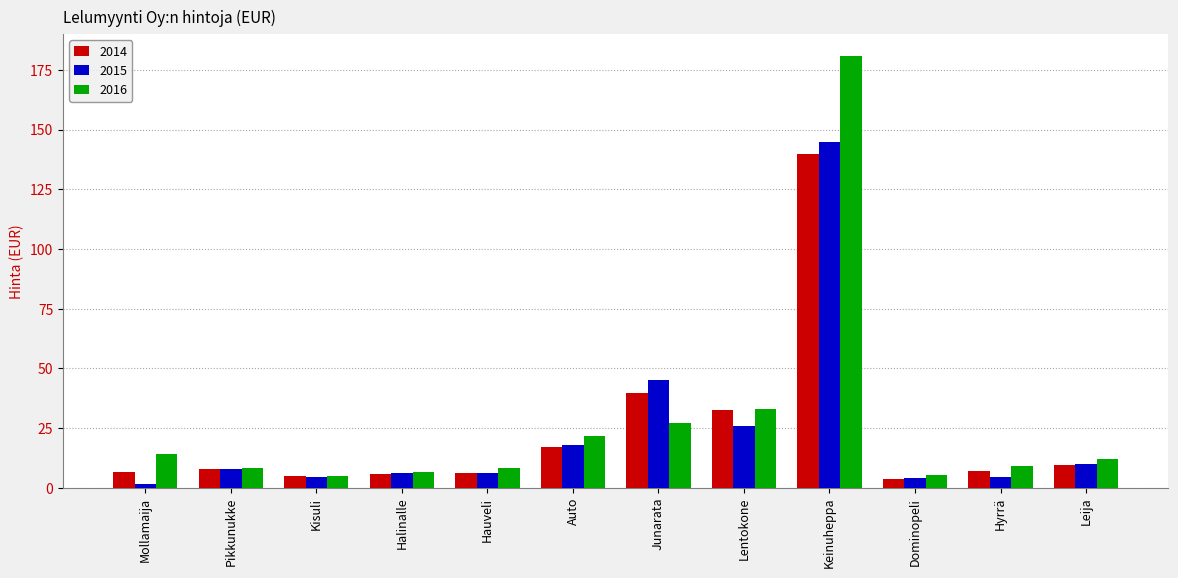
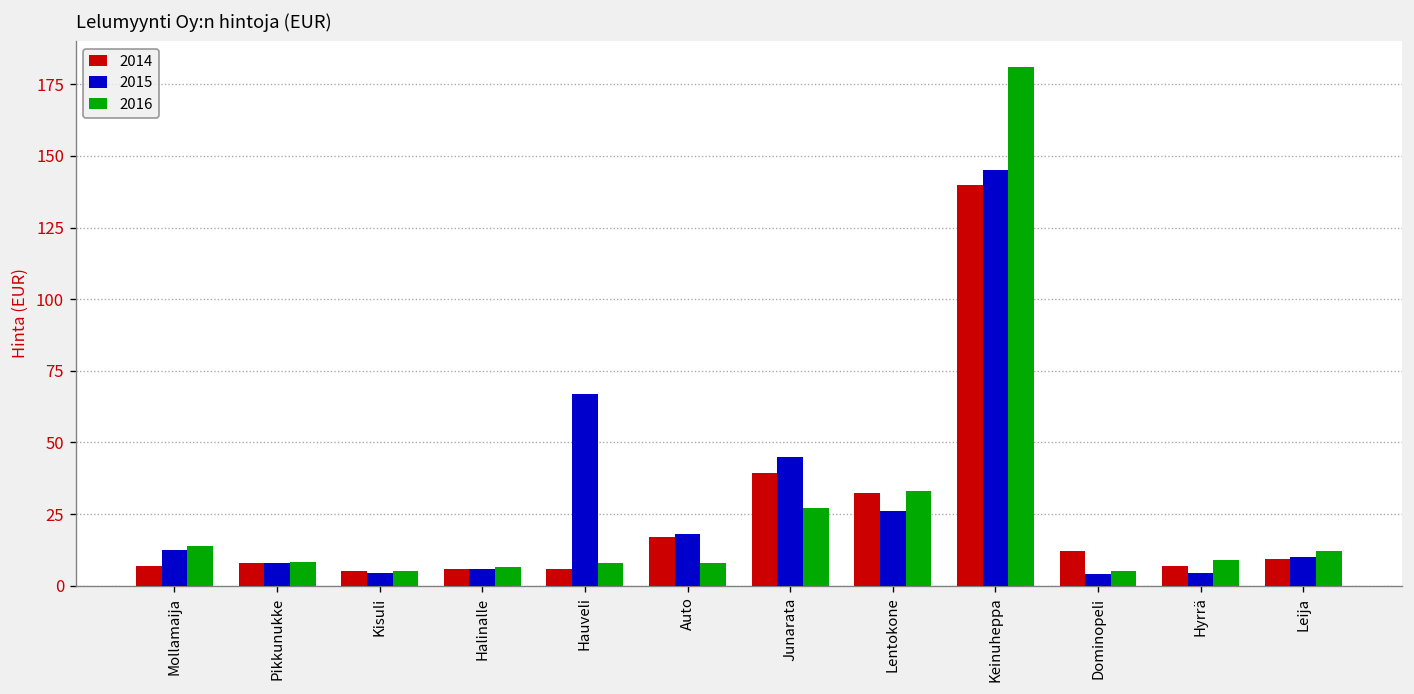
2015, Mollamaija: 2 -> 12
2015, Hauveli: 6 -> 67
2016, Auto: 22 -> 8
2014, Dominopeli: 4 -> 12
